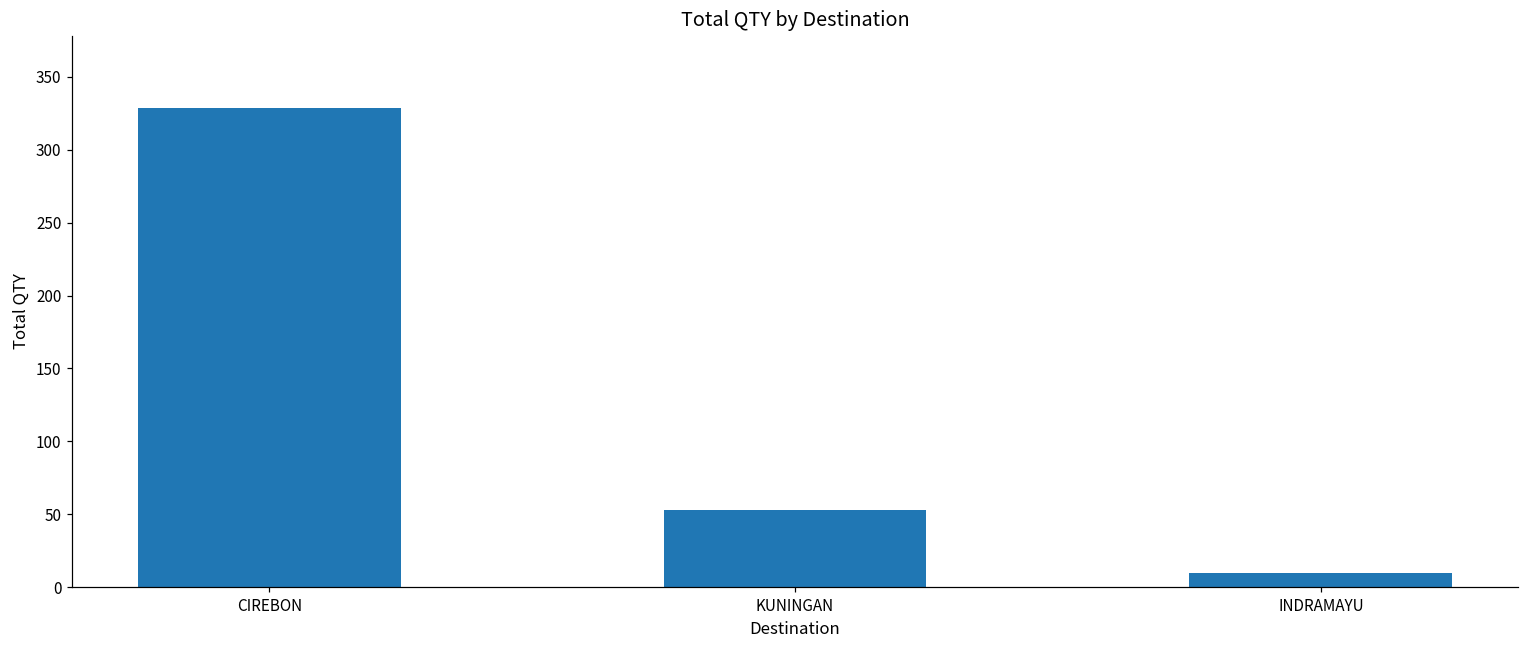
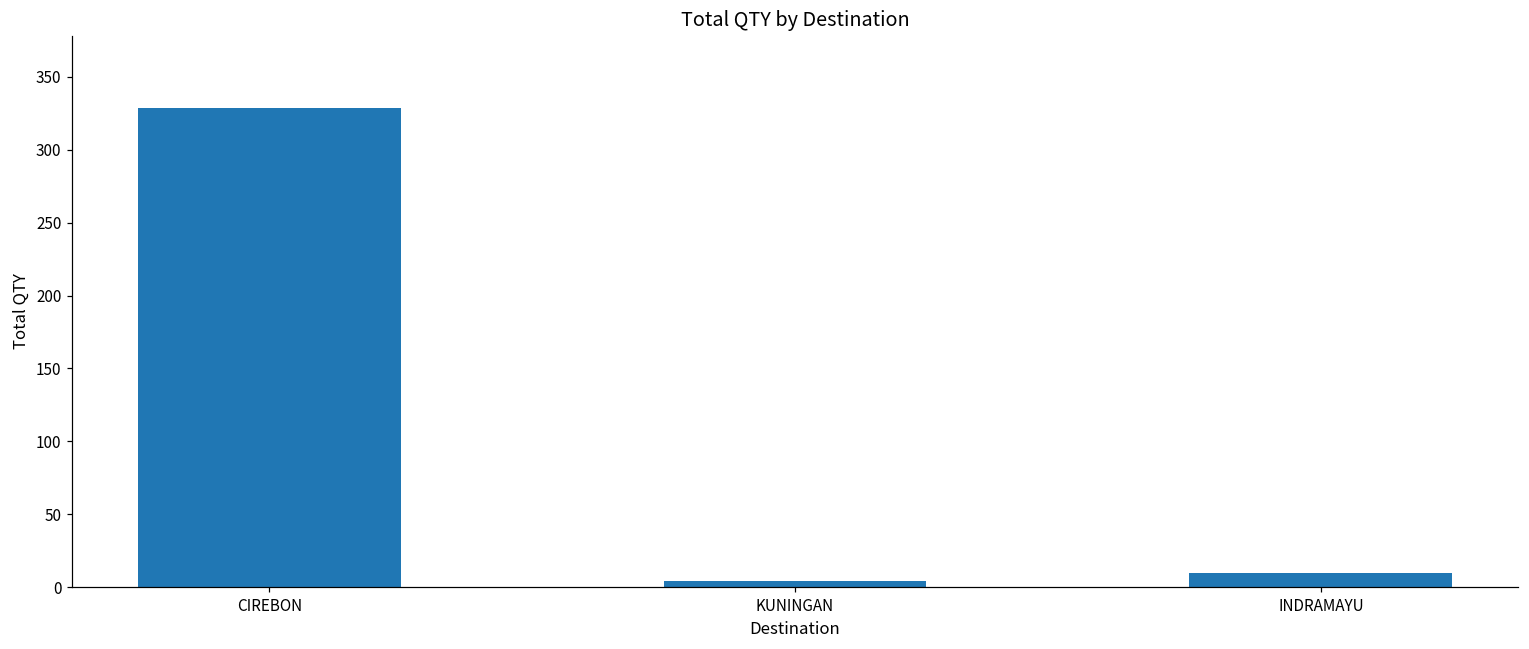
KUNINGAN: 53 -> 4
